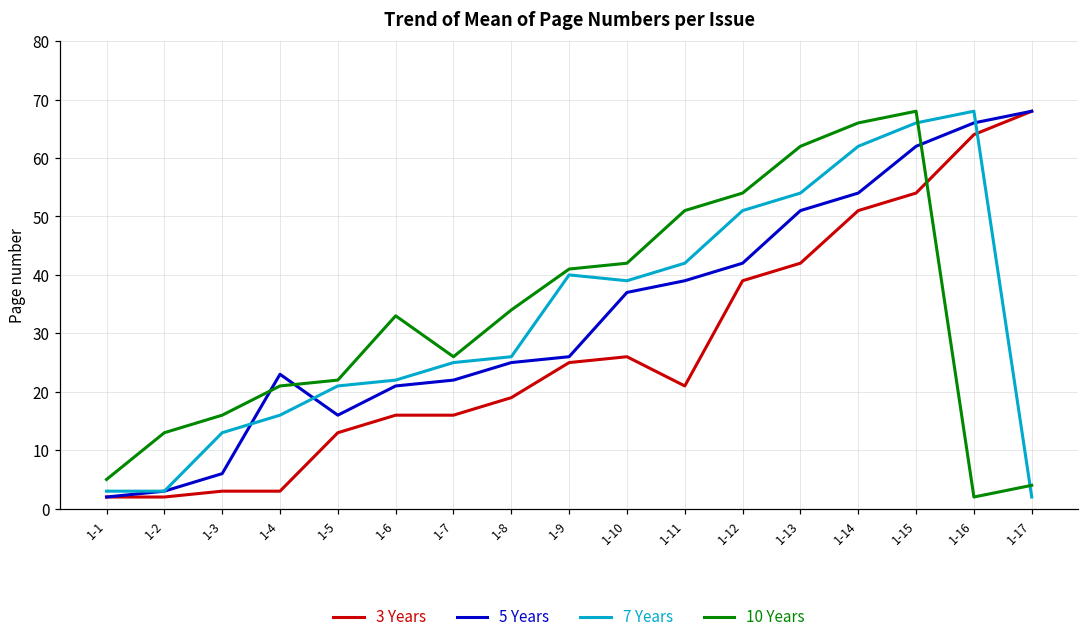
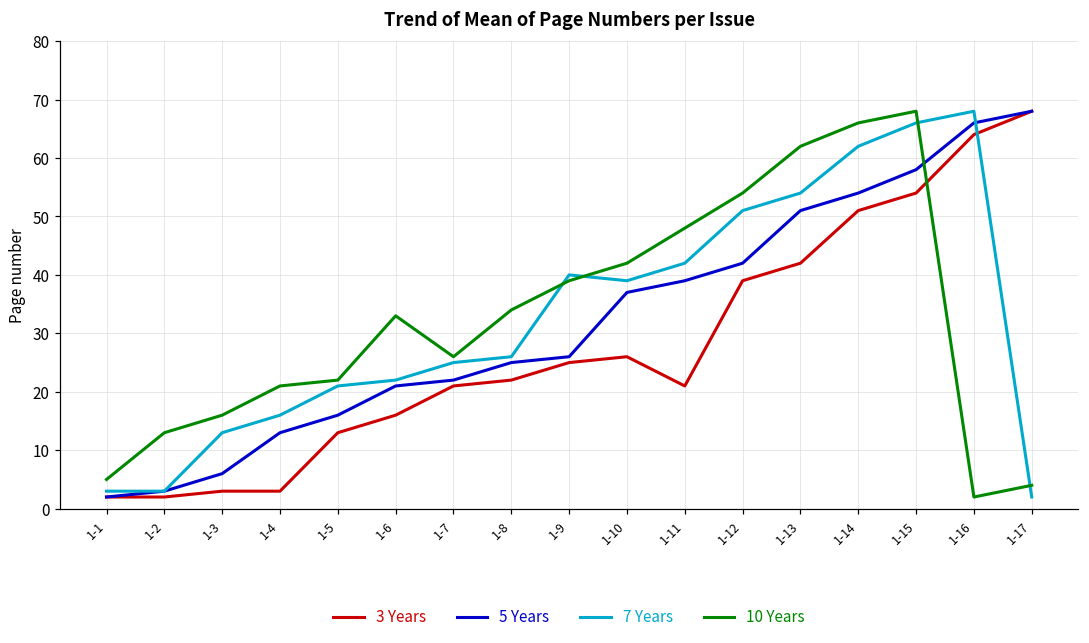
5 Years, 1-4: 23 -> 13
3 Years, 1-7: 16 -> 21
3 Years, 1-8: 19 -> 22
10 Years, 1-9: 41 -> 39
10 Years, 1-11: 51 -> 48
5 Years, 1-15: 62 -> 58
